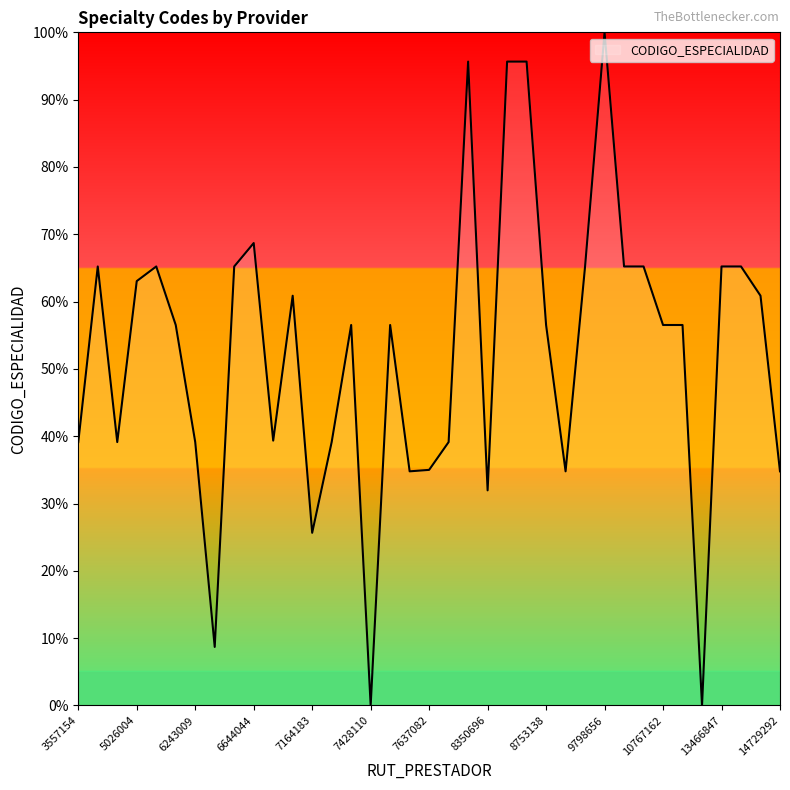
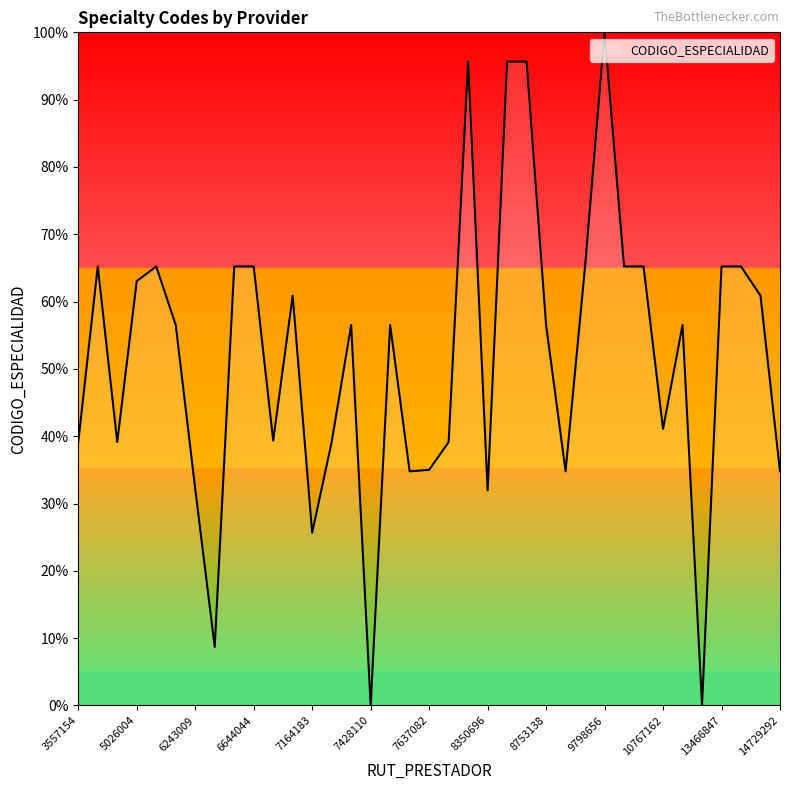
6243009: 39% -> 32%
6644044: 69% -> 65%
10767162: 57% -> 41%
